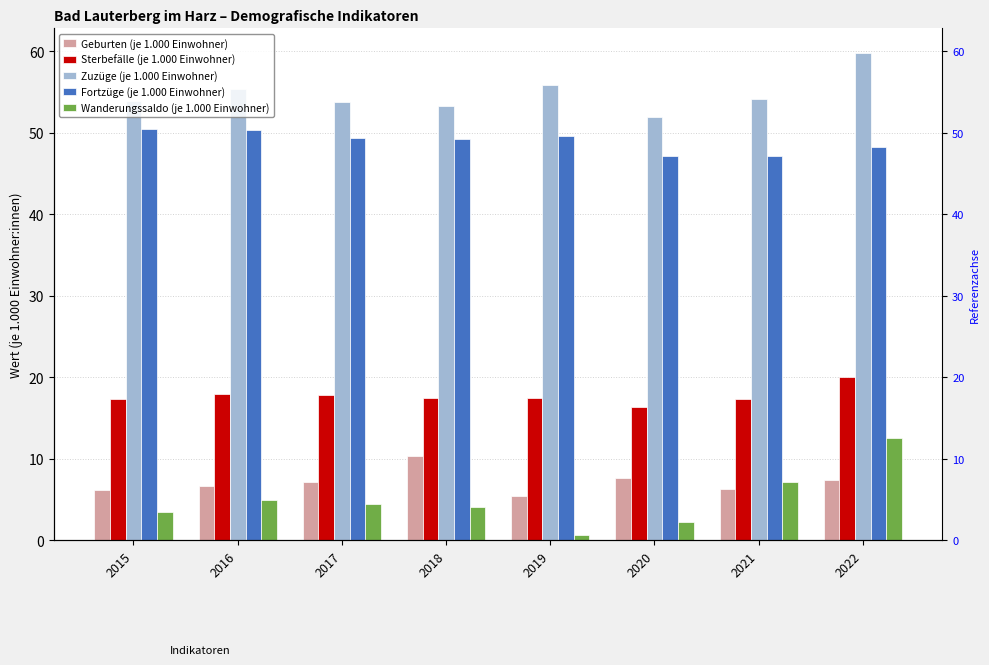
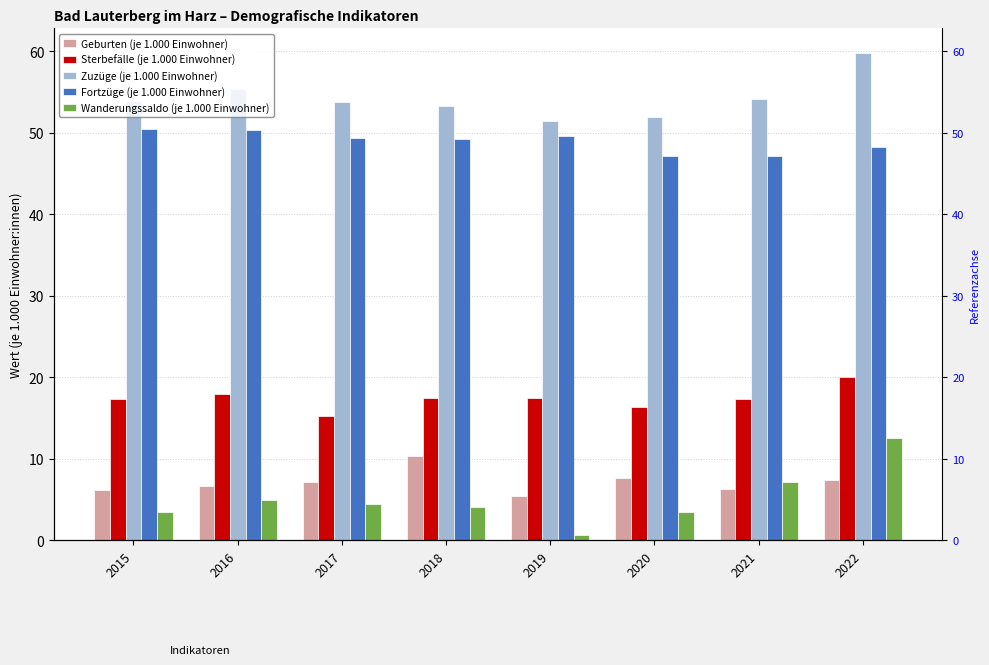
Sterbefälle (je 1.000 Einwohner), 2017: 18 -> 15
Zuzüge (je 1.000 Einwohner), 2019: 56 -> 51
Wanderungssaldo (je 1.000 Einwohner), 2020: 2 -> 4
